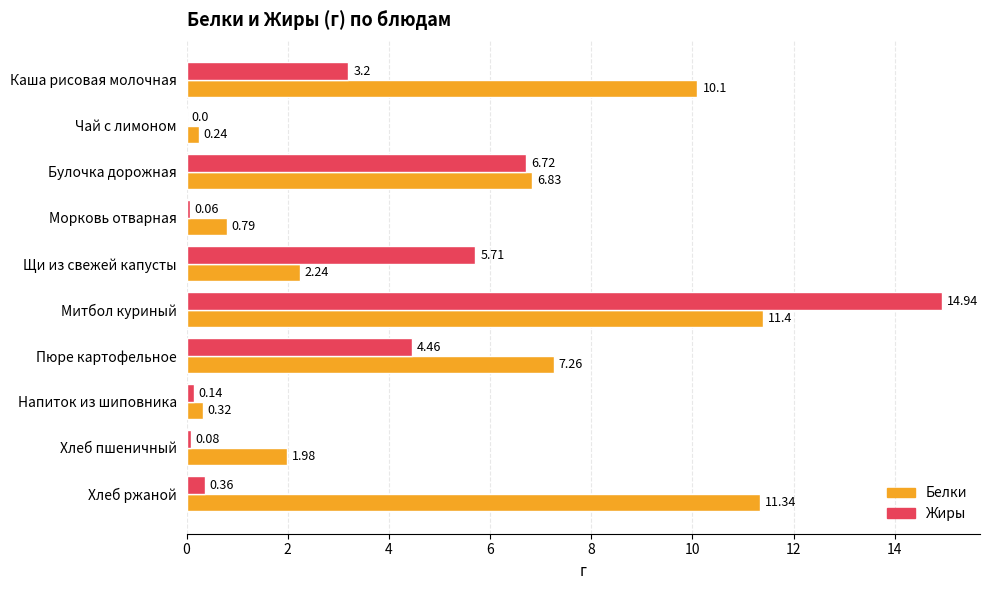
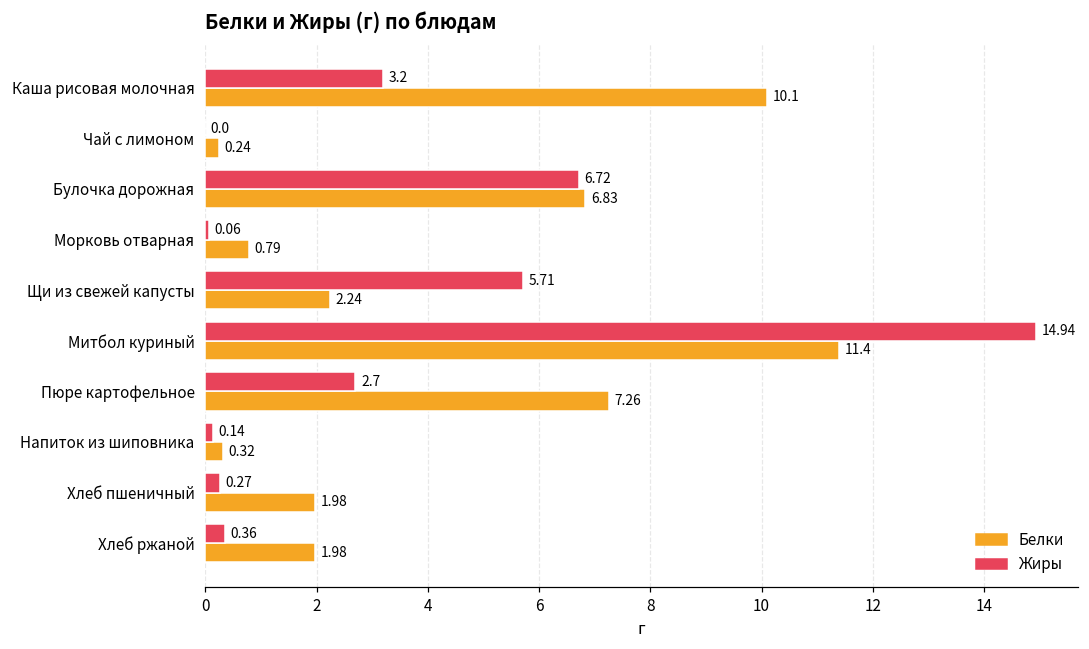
Жиры, Пюре картофельное: 4.46 -> 2.7
Жиры, Хлеб пшеничный: 0.08 -> 0.27
Белки, Хлеб ржаной: 11.34 -> 1.98
